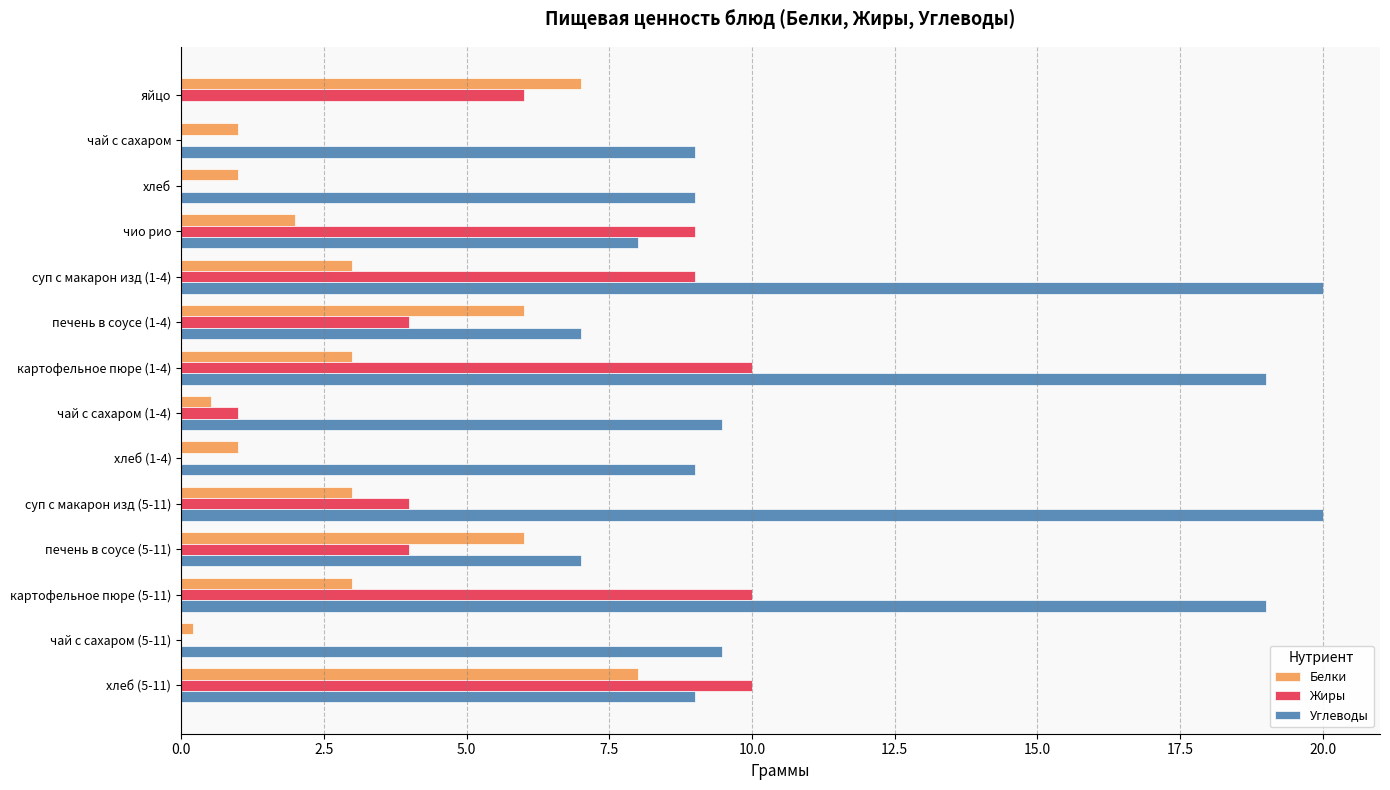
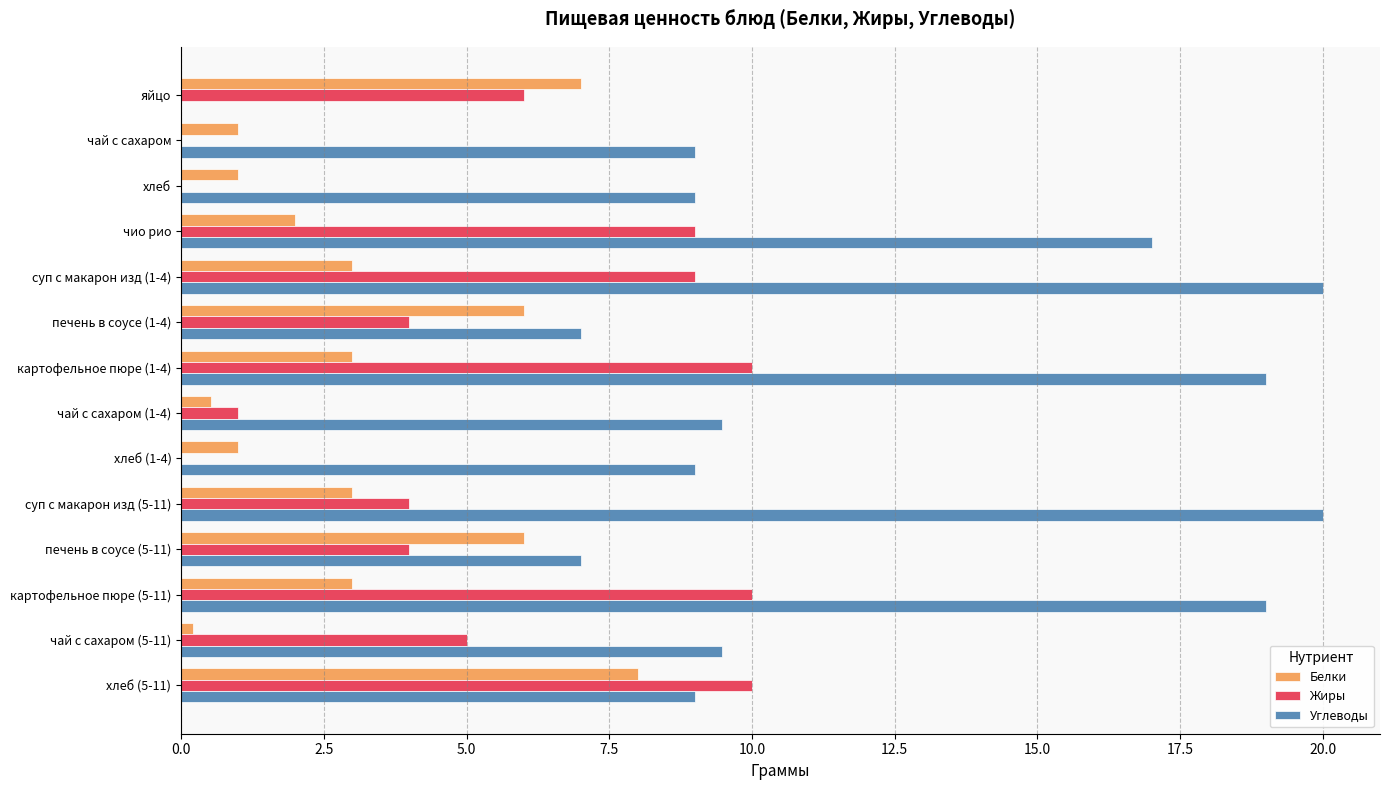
Углеводы, чио рио: 8 -> 17
Жиры, чай с сахаром (5-11): 0 -> 5
